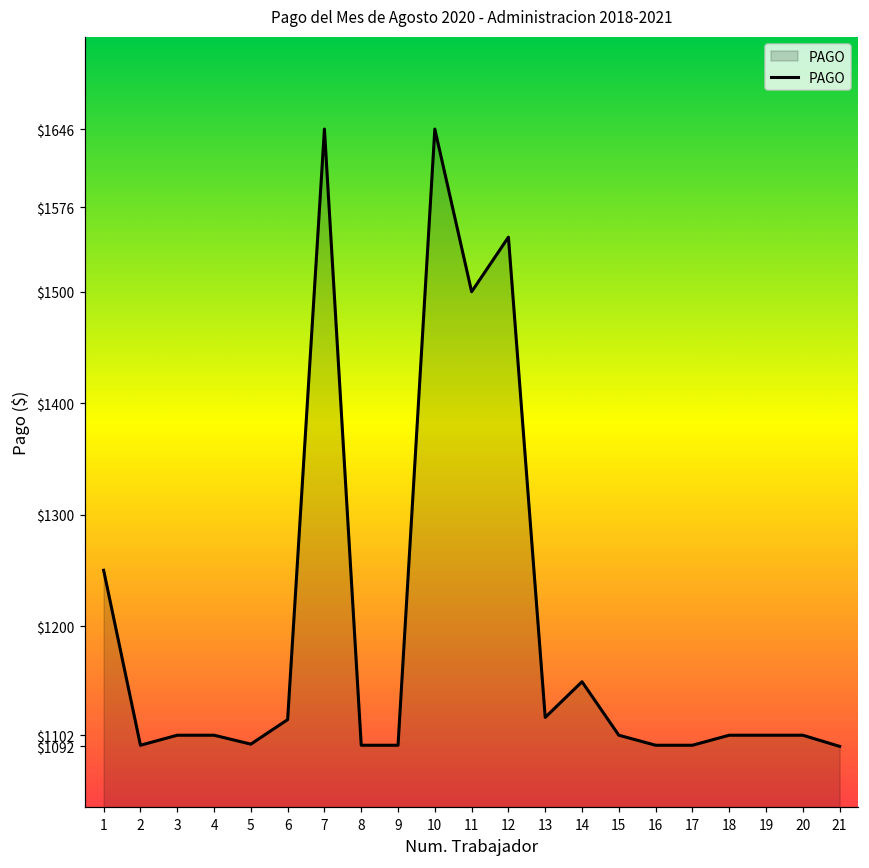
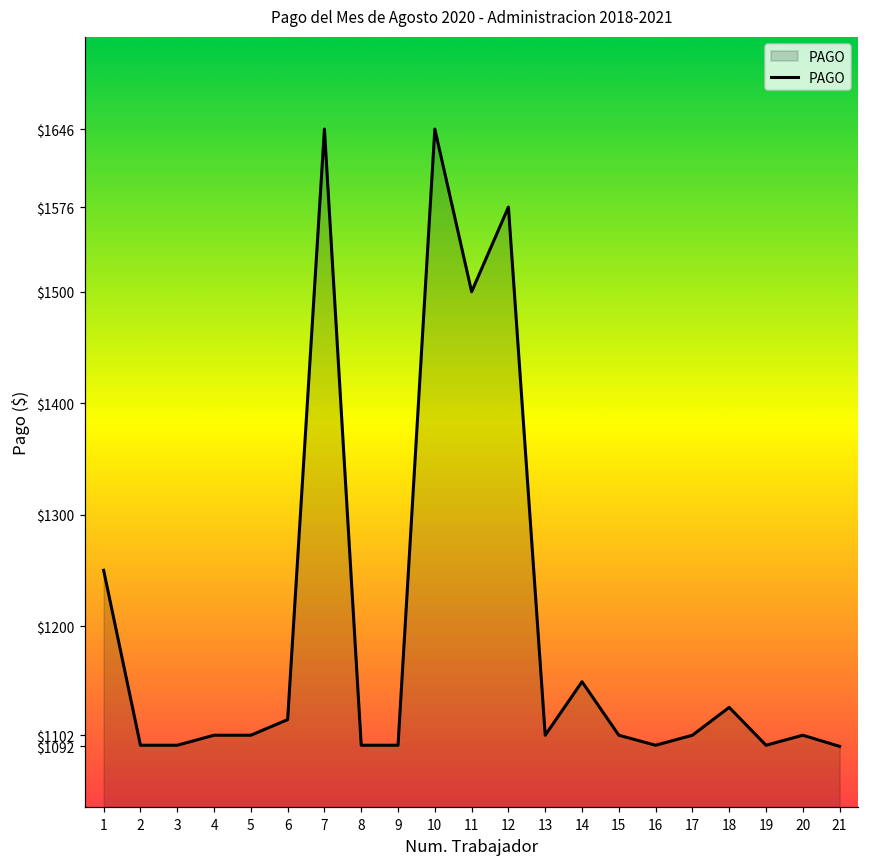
3: $1102 -> $1093
5: $1094 -> $1102
12: $1549 -> $1576
13: $1118 -> $1102
17: $1093 -> $1102
18: $1102 -> $1127
19: $1102 -> $1093
